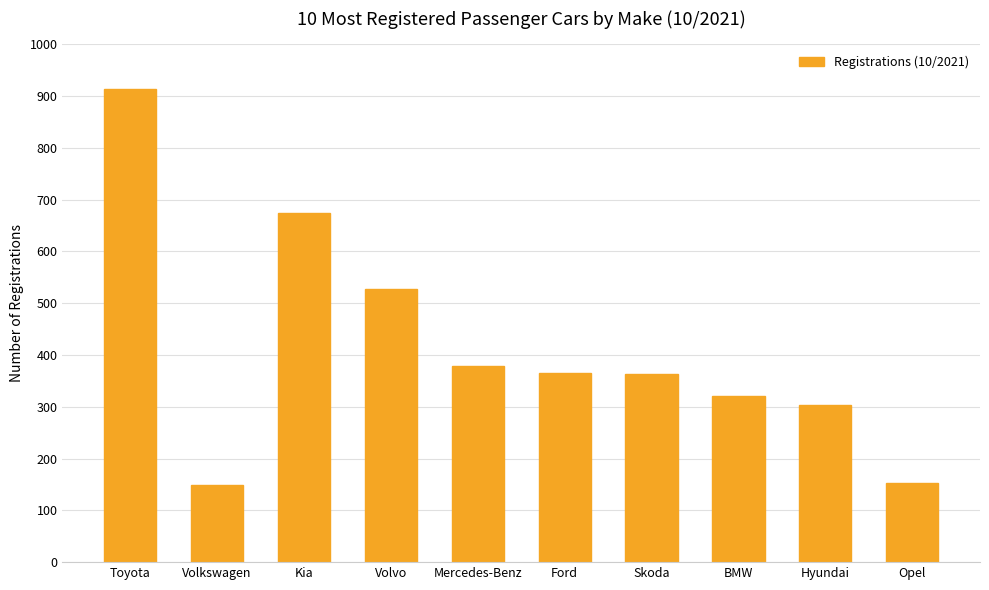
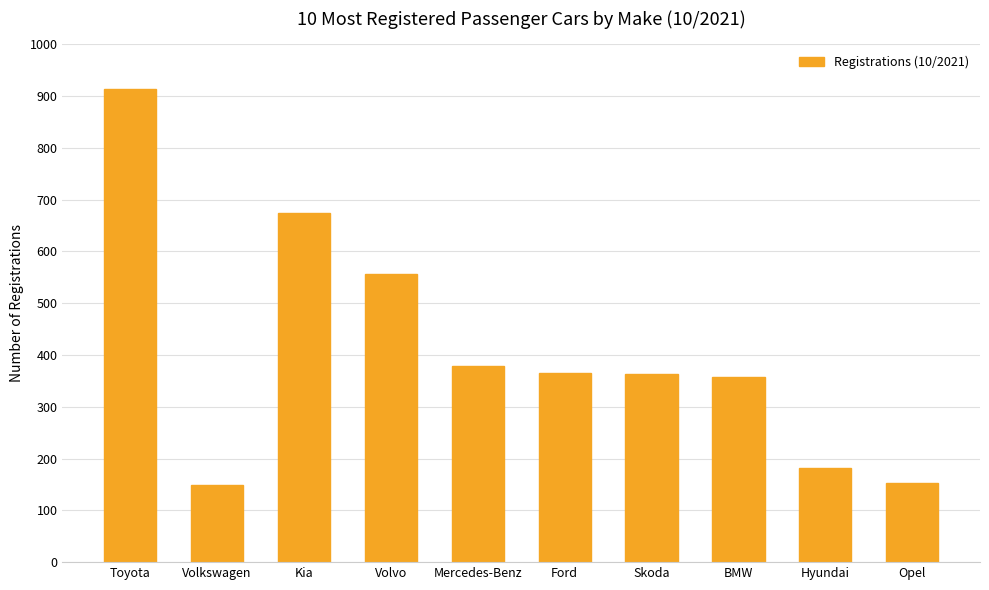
Volvo: 530 -> 560
BMW: 320 -> 360
Hyundai: 300 -> 180
